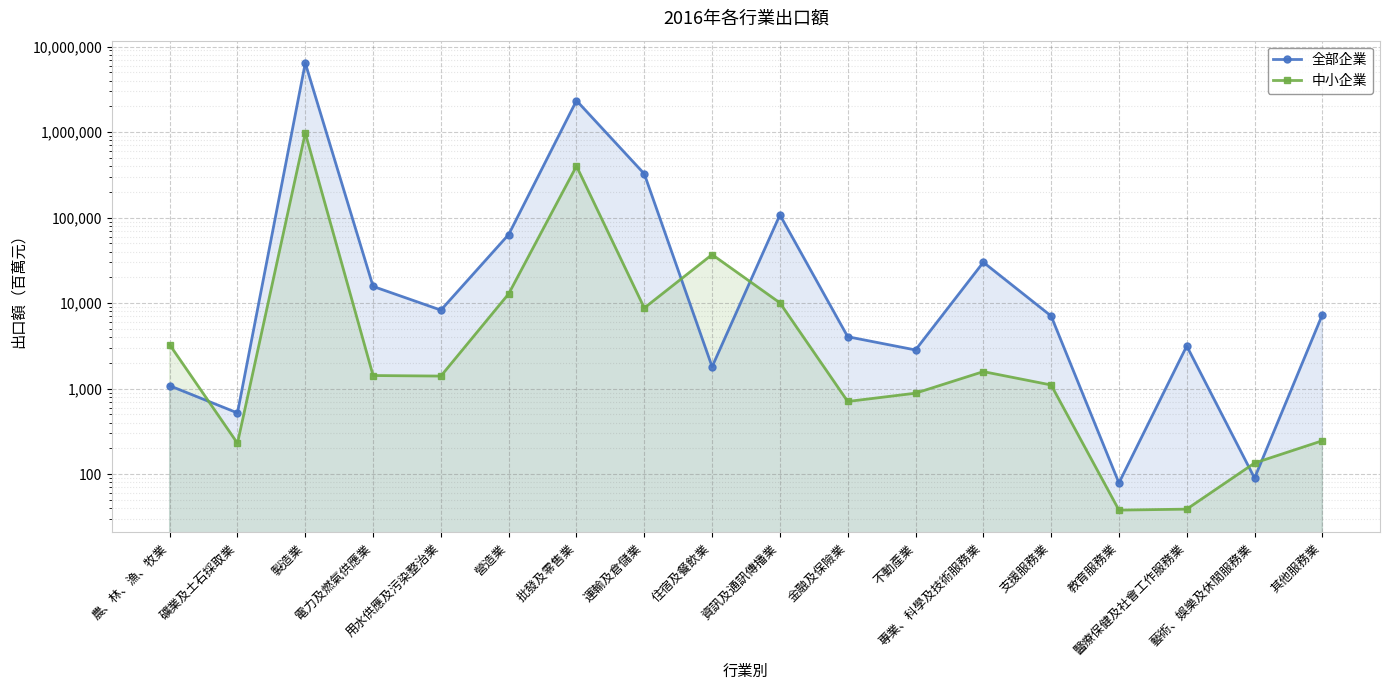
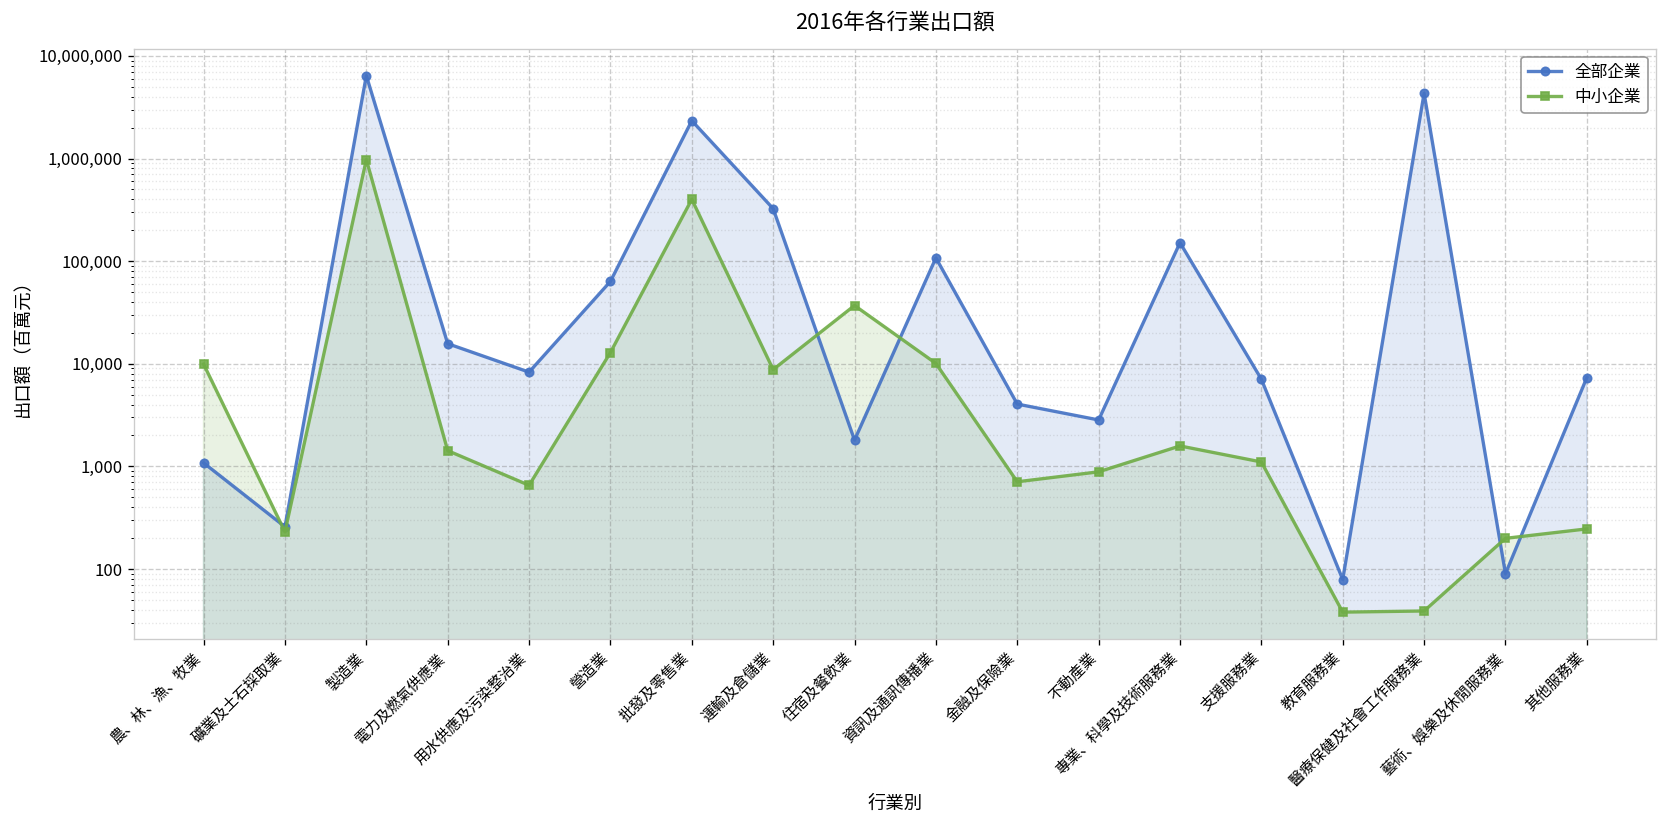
中小企業, 農、林、漁、牧業: 3,300 -> 10,000
全部企業, 礦業及土石採取業: 500 -> 260
中小企業, 用水供應及污染整治業: 1,400 -> 700
全部企業, 專業、科學及技術服務業: 30,000 -> 150,000
全部企業, 醫療保健及社會工作服務業: 3,200 -> 4,000,000
中小企業, 藝術、娛樂及休閒服務業: 140 -> 200
